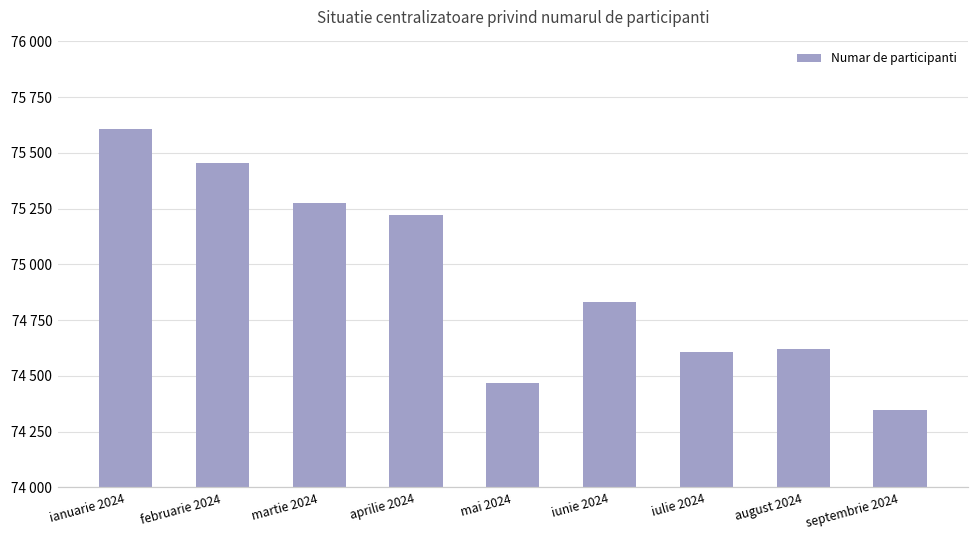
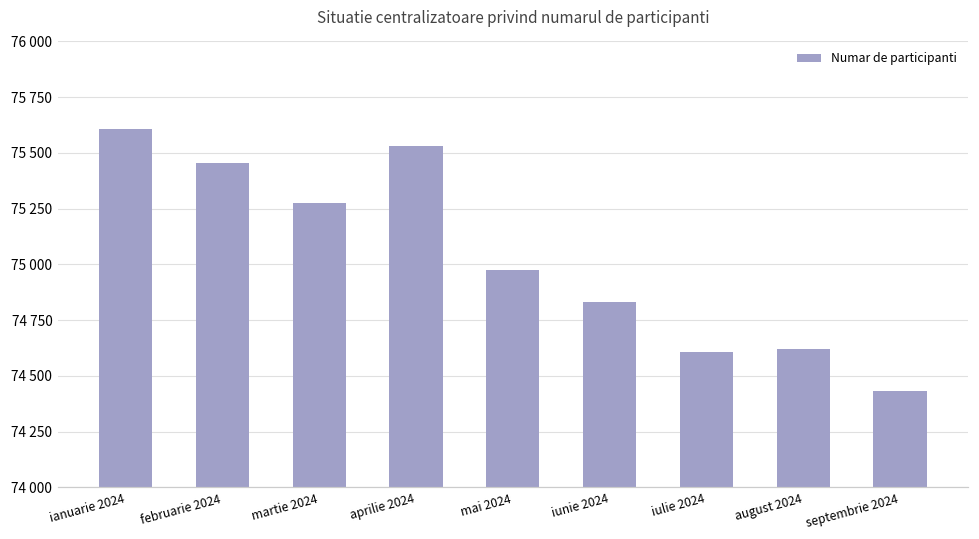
aprilie 2024: 75220 -> 75530
mai 2024: 74470 -> 74980
septembrie 2024: 74350 -> 74430
